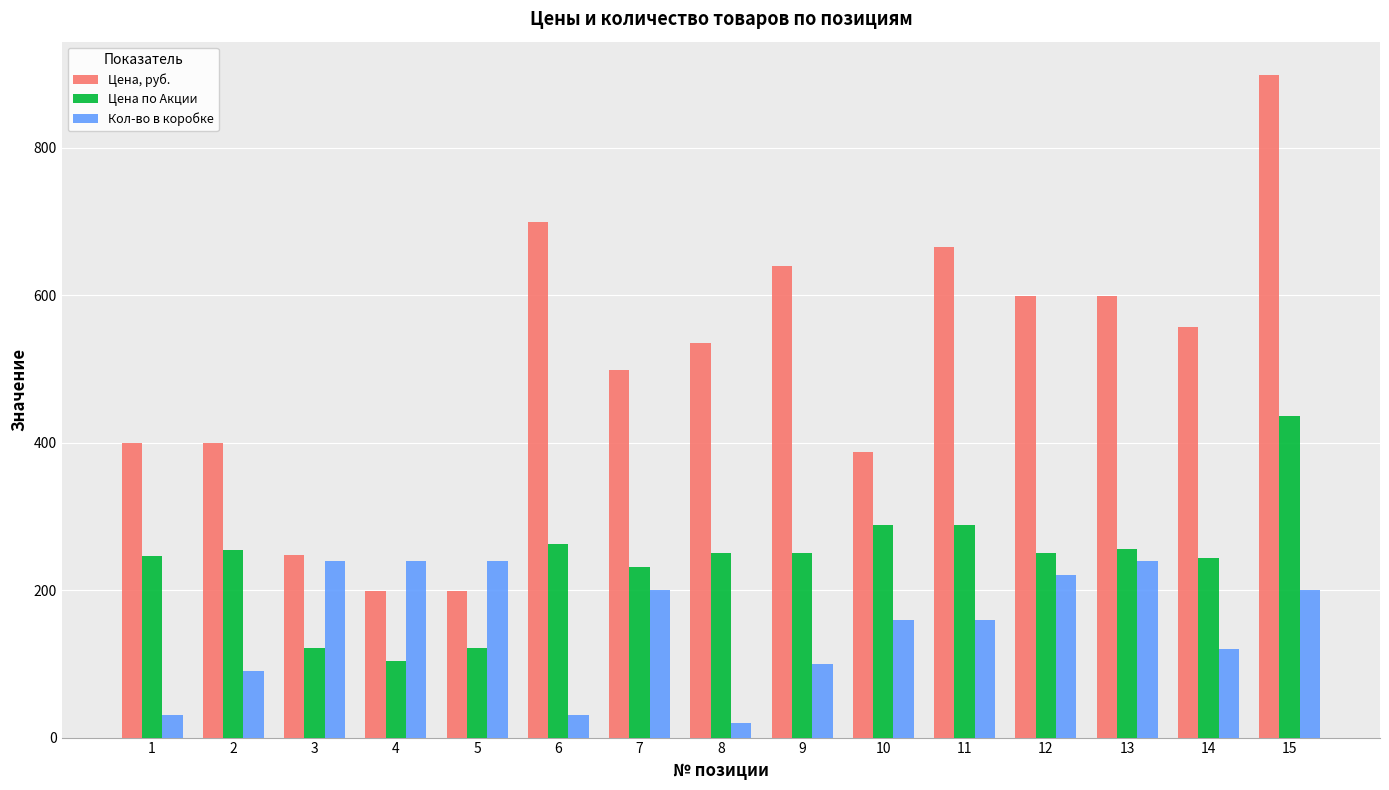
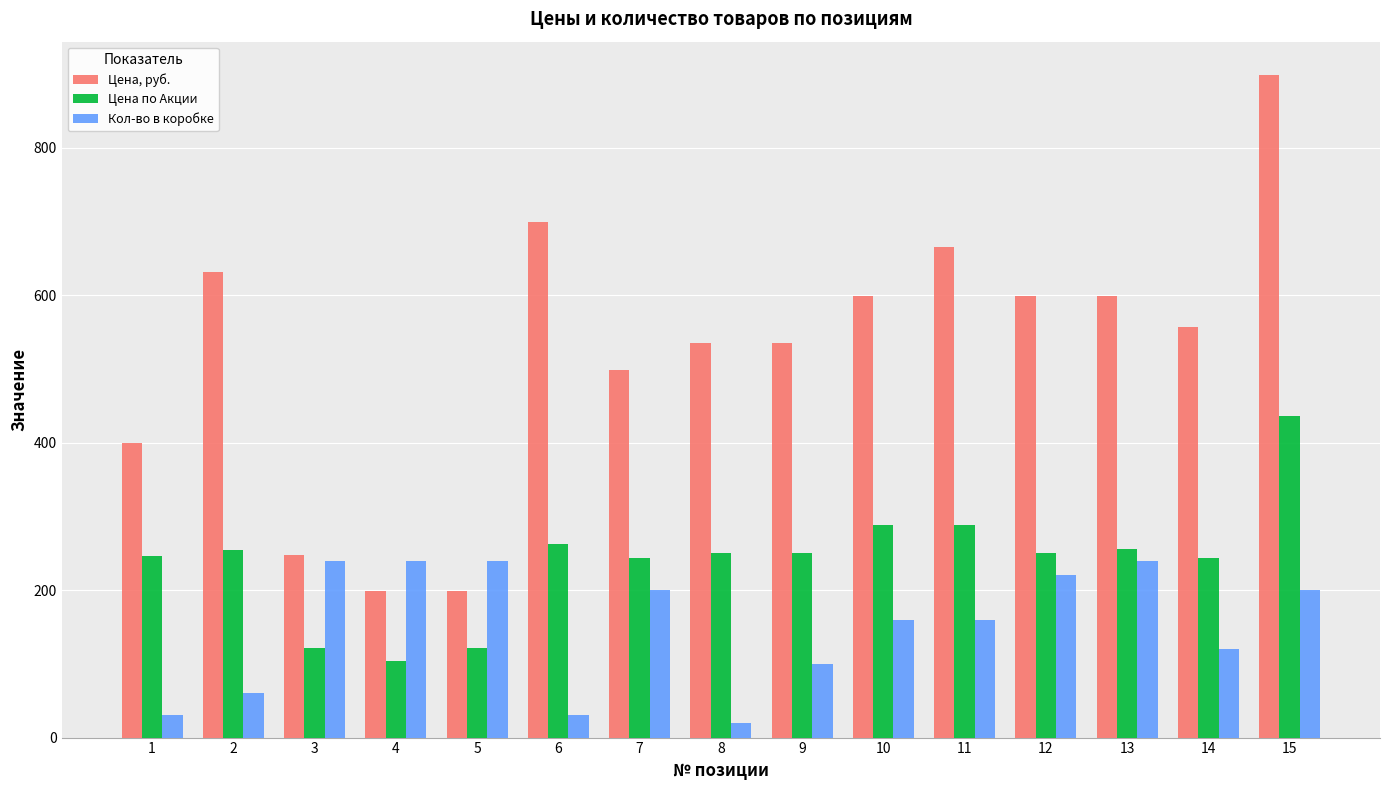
Цена, руб., 2: 400 -> 630
Кол-во в коробке, 2: 90 -> 60
Цена по Акции, 7: 230 -> 240
Цена, руб., 9: 640 -> 540
Цена, руб., 10: 390 -> 600
